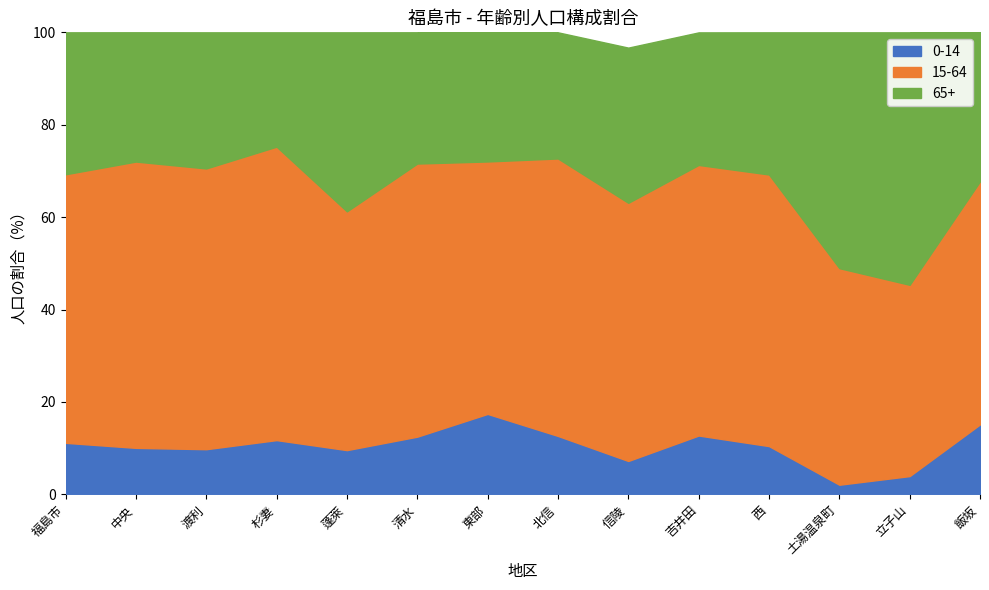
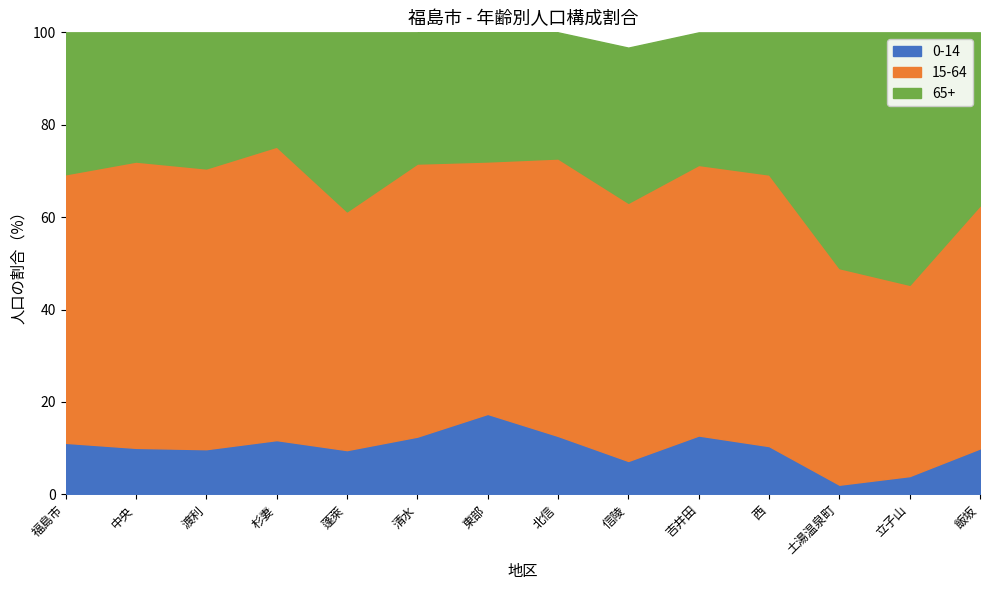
0-14, 飯坂: 15 -> 10
